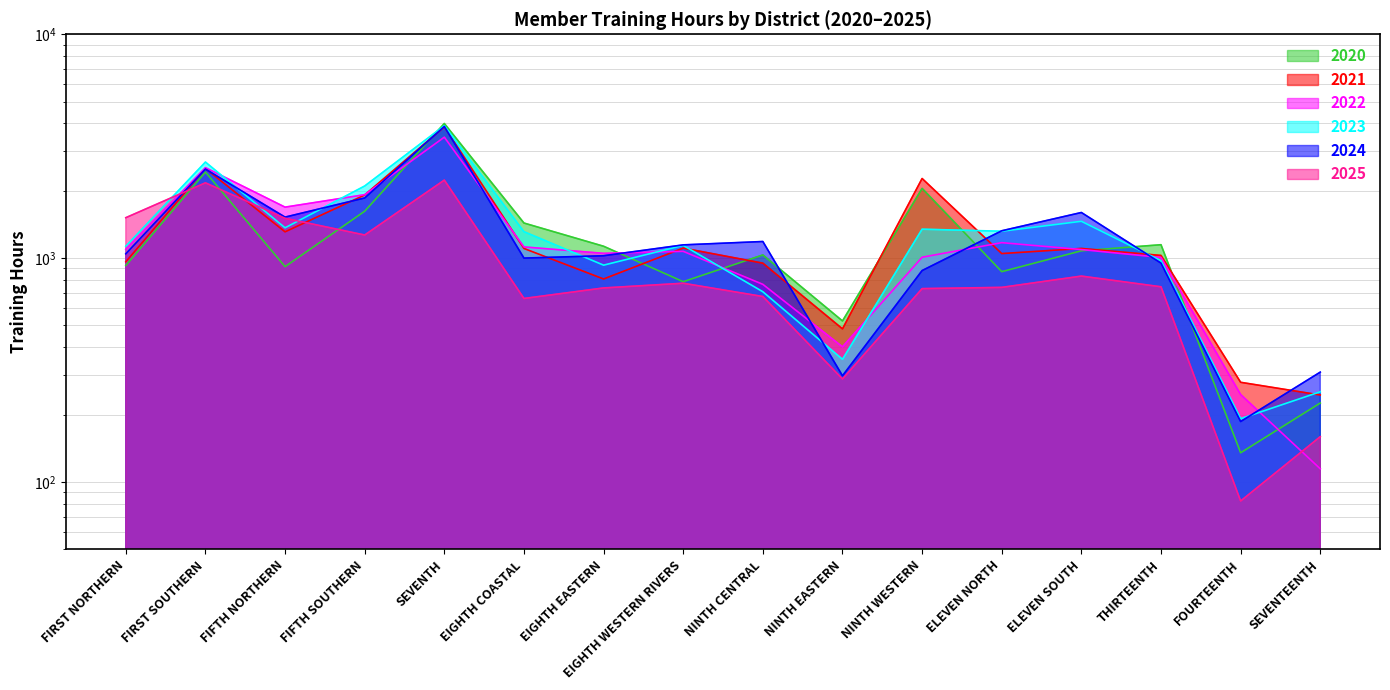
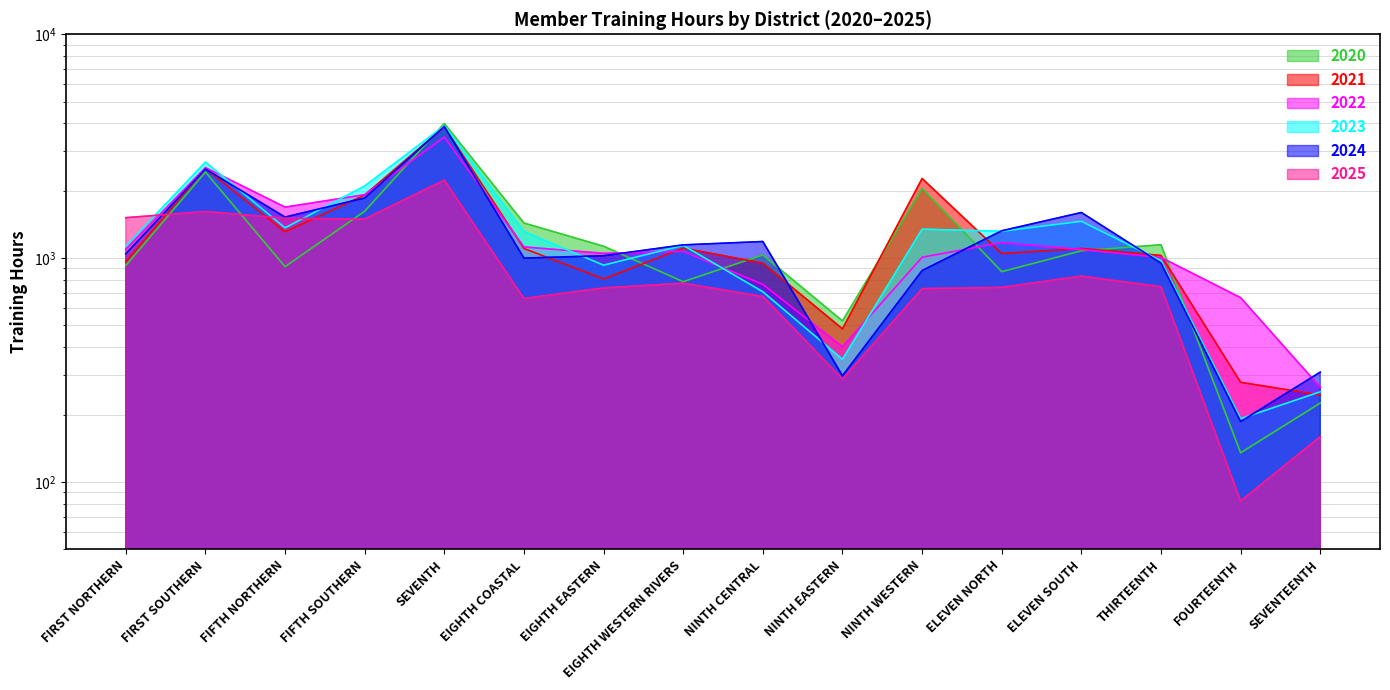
2025, FIRST SOUTHERN: 2200 -> 1600
2025, FIFTH SOUTHERN: 1300 -> 1500
2022, FOURTEENTH: 250 -> 670
2022, SEVENTEENTH: 110 -> 260
